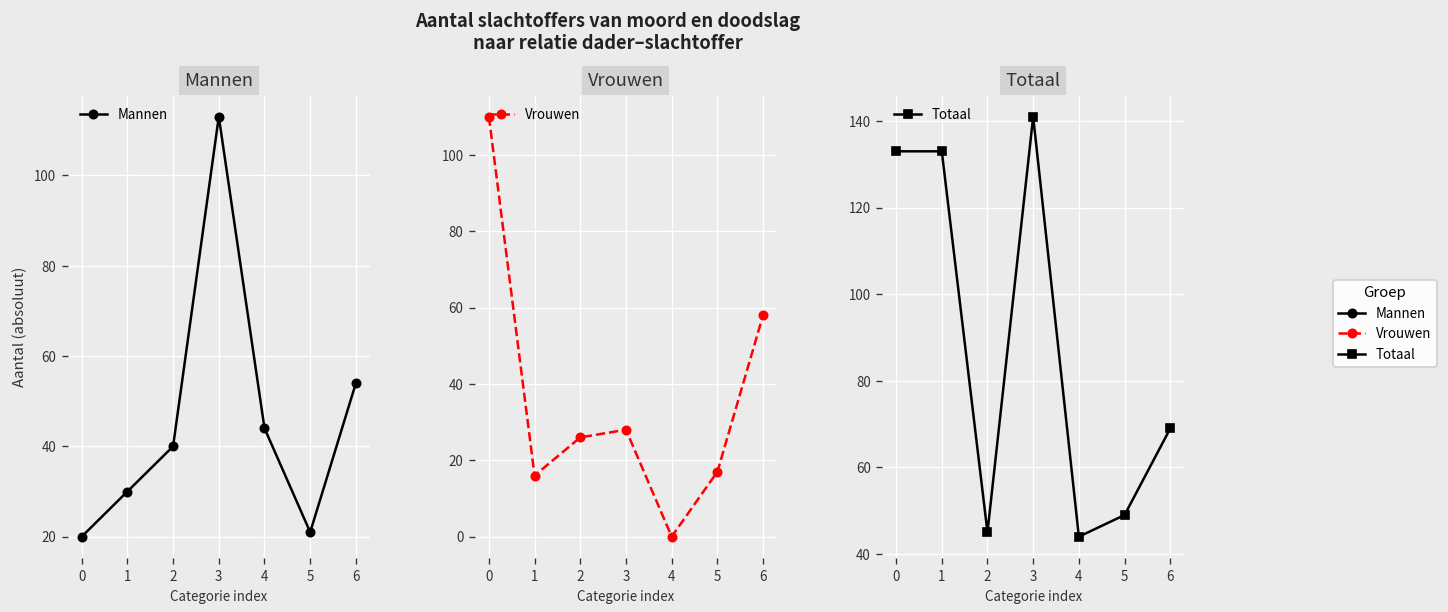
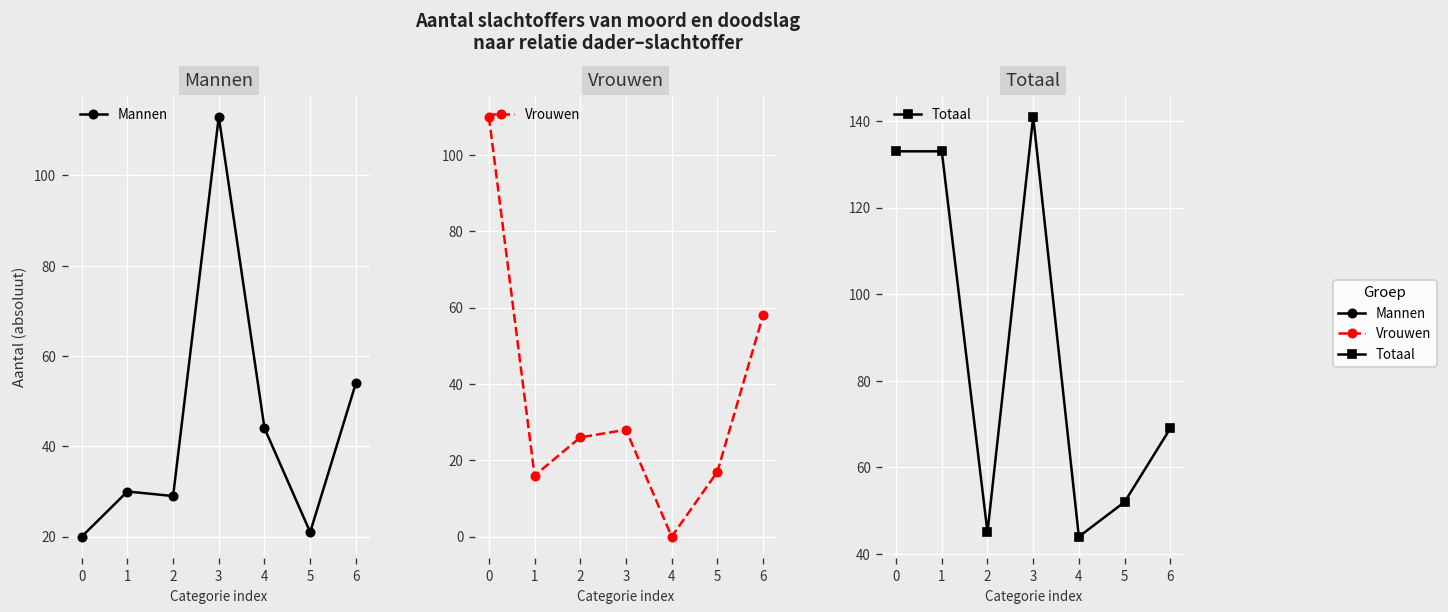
Mannen, 2: 40 -> 29
Totaal, 5: 49 -> 52
